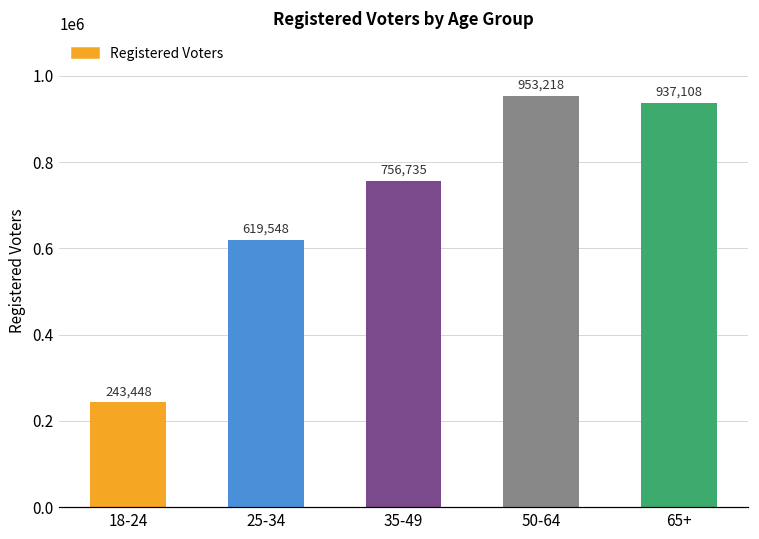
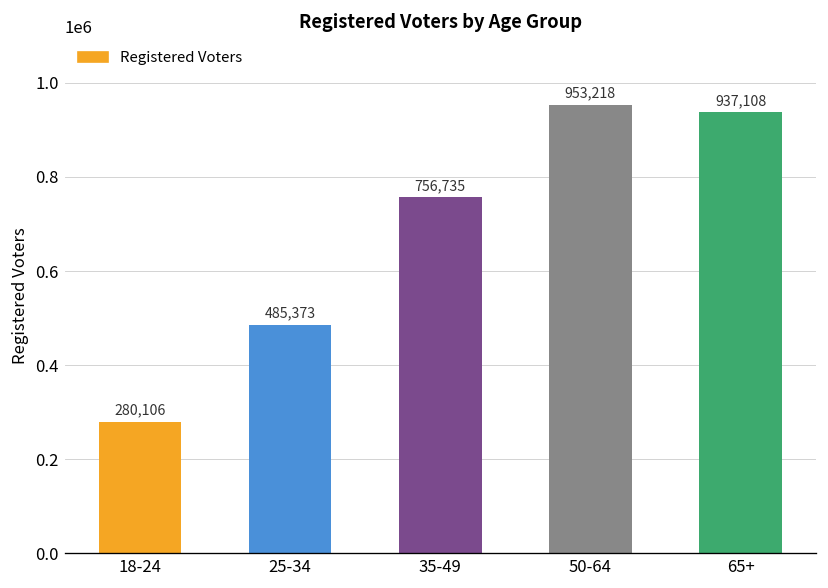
18-24: 243,448 -> 280,106
25-34: 619,548 -> 485,373
